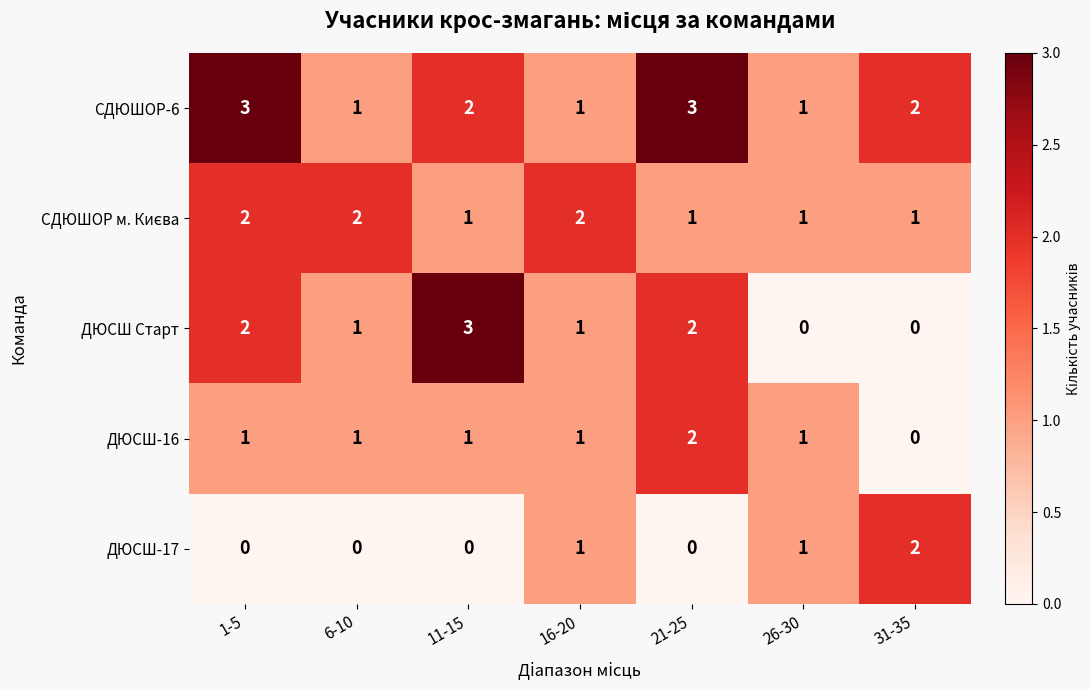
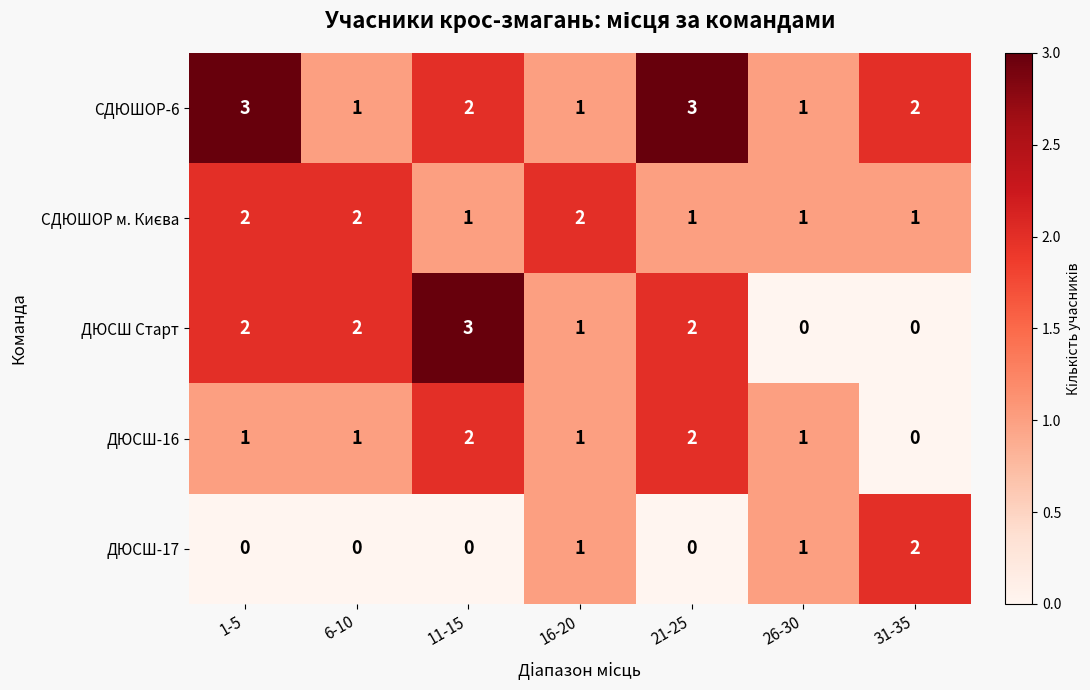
ДЮСШ Старт, 6-10: 1 -> 2
ДЮСШ-16, 11-15: 1 -> 2
